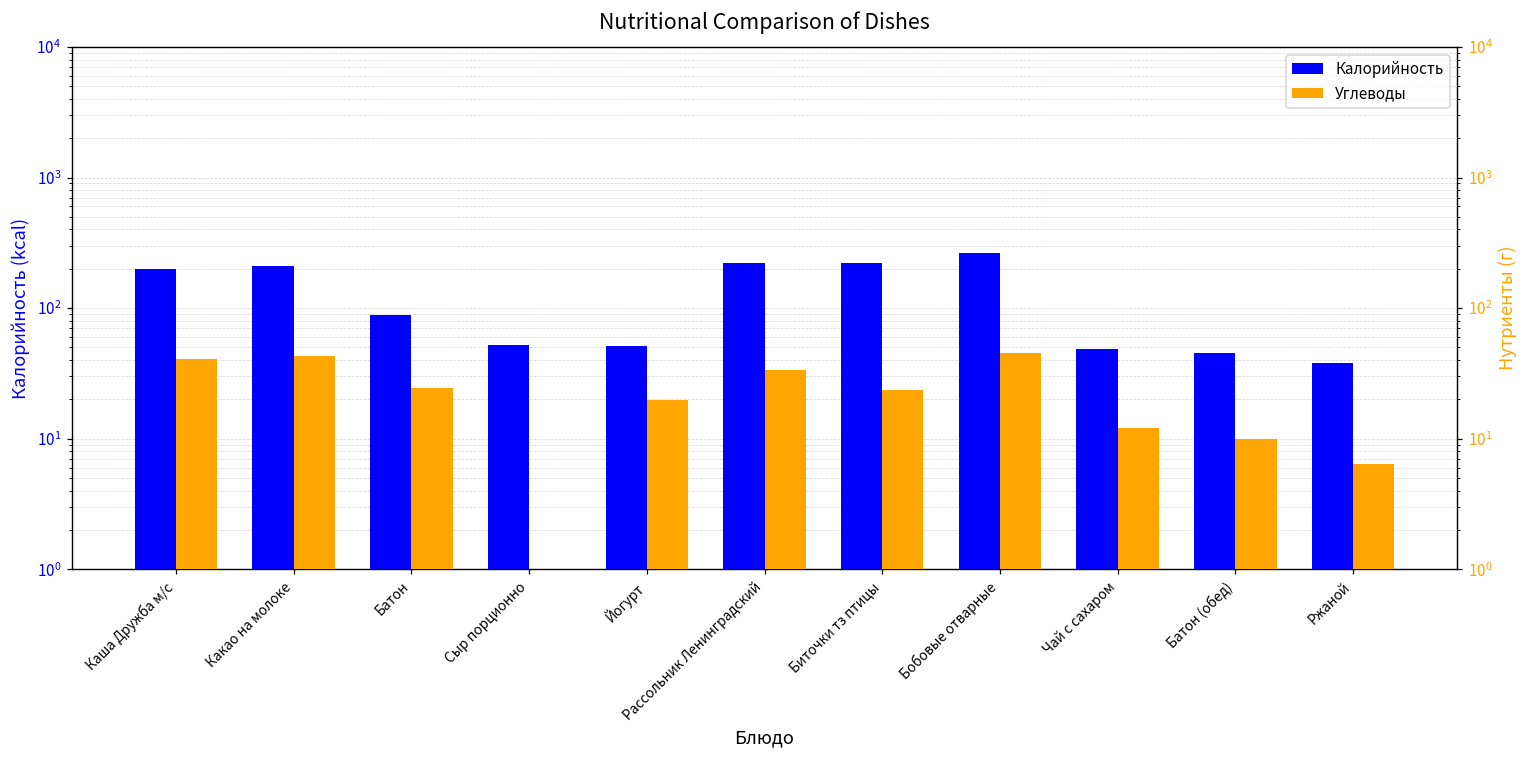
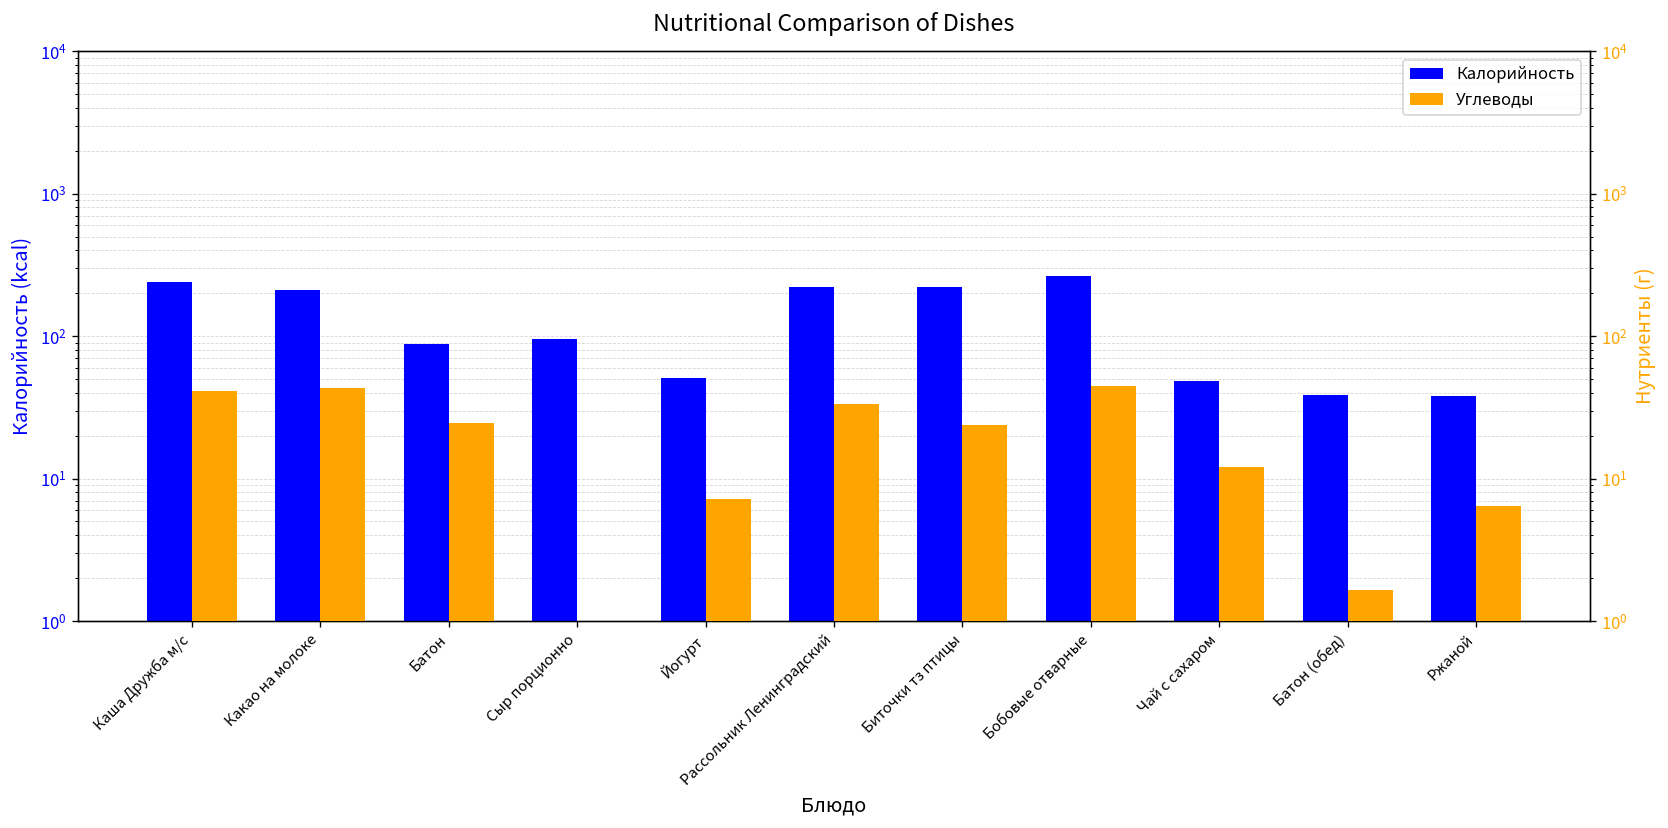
Калорийность, Каша Дружба м/с: 200 -> 240
Калорийность, Сыр порционно: 50 -> 100
Калорийность, Батон (обед): 45 -> 39
Углеводы, Йогурт: 20 -> 7
Углеводы, Батон (обед): 10 -> 1.6
